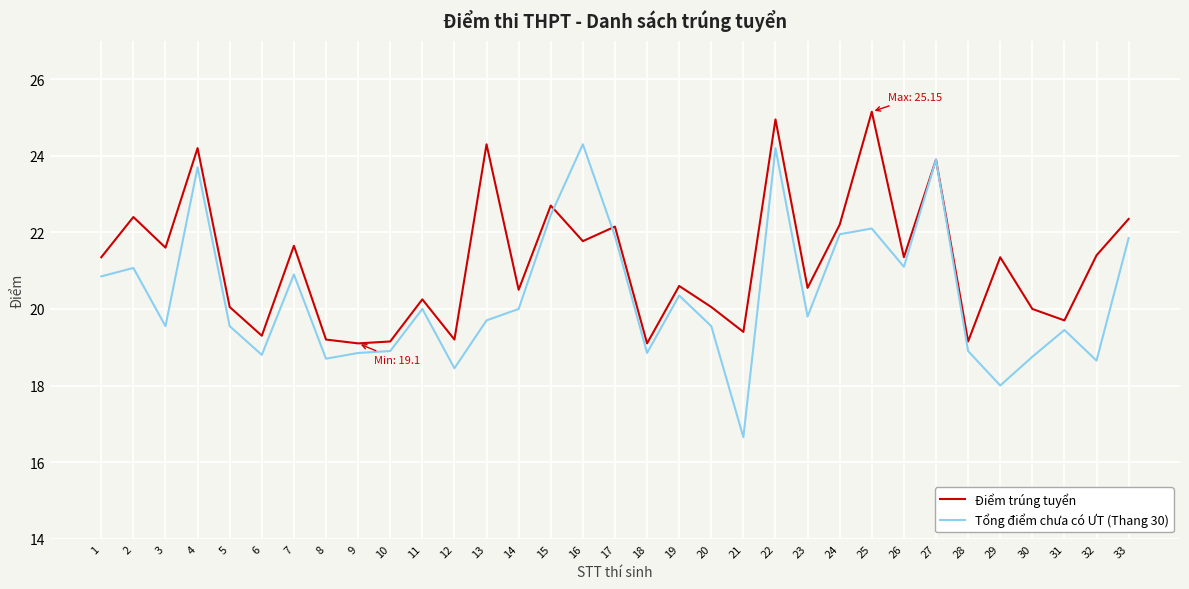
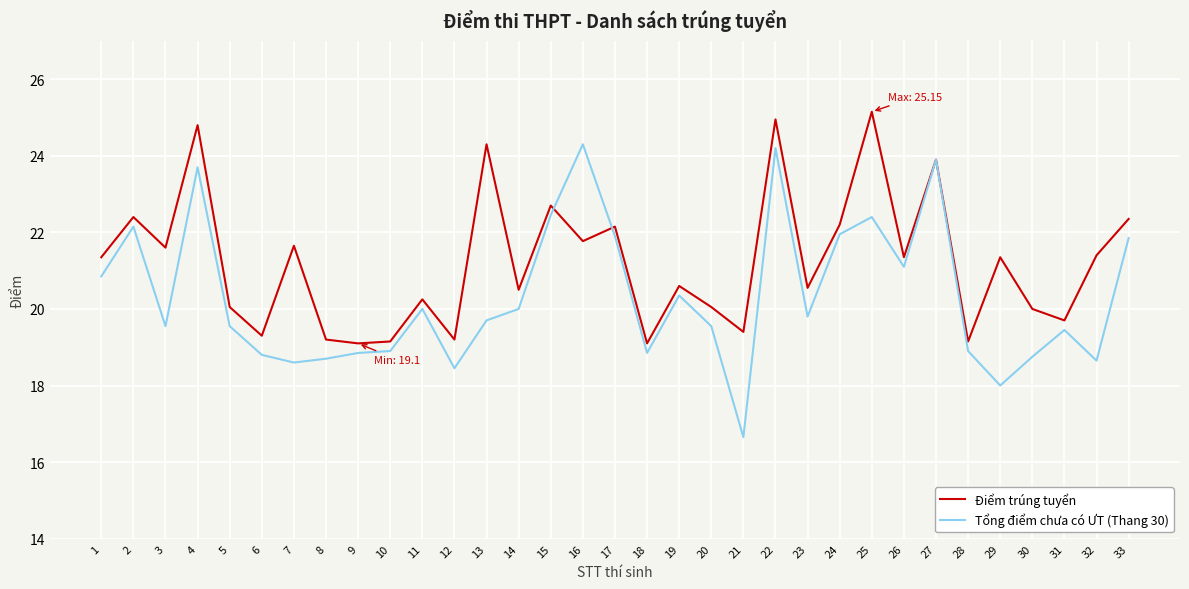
Tổng điểm chưa có ƯT (Thang 30), 2: 21.1 -> 22.2
Điểm trúng tuyển, 4: 24.2 -> 24.8
Tổng điểm chưa có ƯT (Thang 30), 7: 20.9 -> 18.6
Tổng điểm chưa có ƯT (Thang 30), 25: 22.1 -> 22.4
